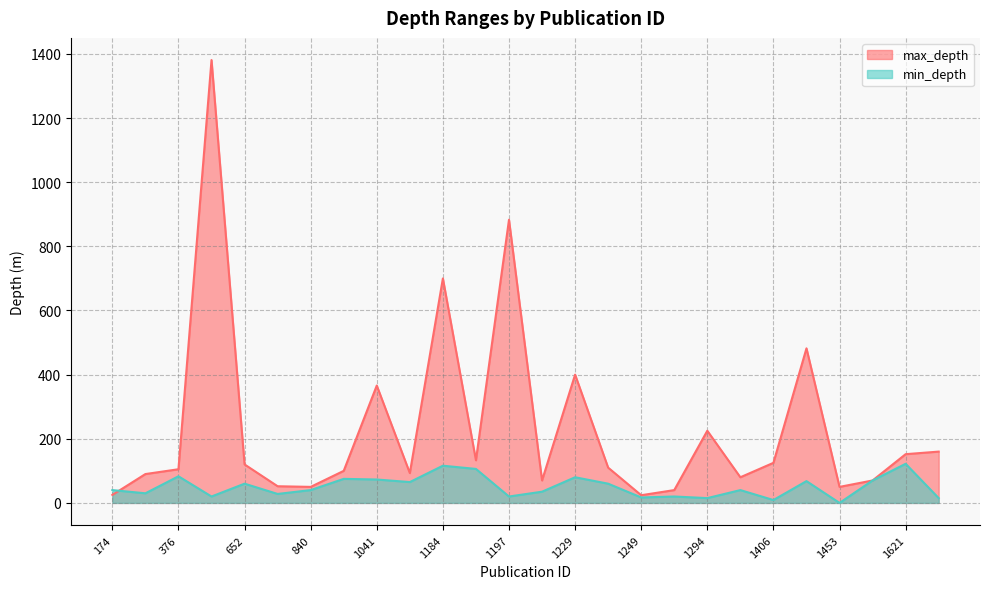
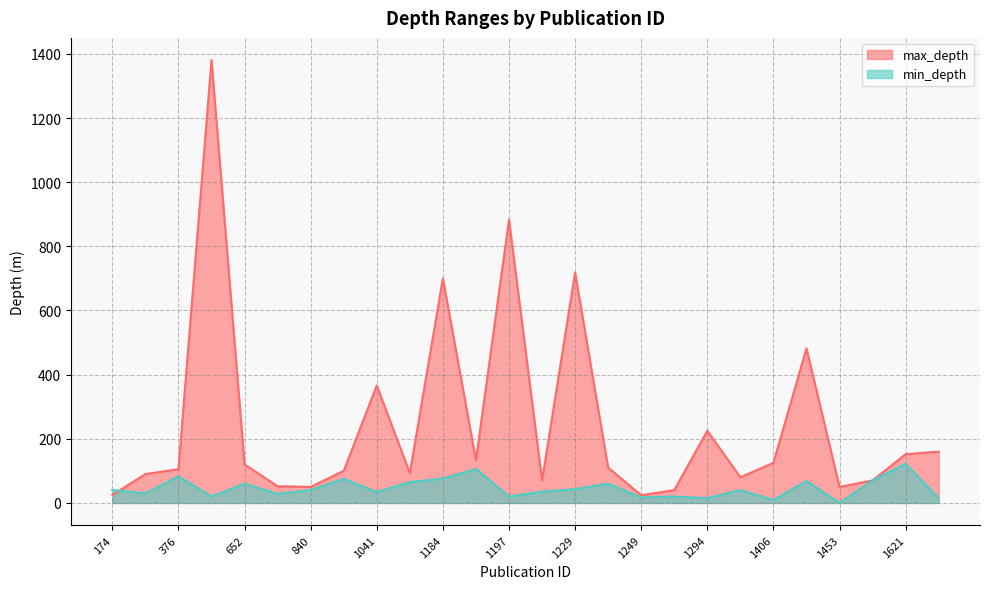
min_depth, 1041: 70 -> 30
min_depth, 1184: 120 -> 80
max_depth, 1229: 400 -> 720
min_depth, 1229: 80 -> 40
